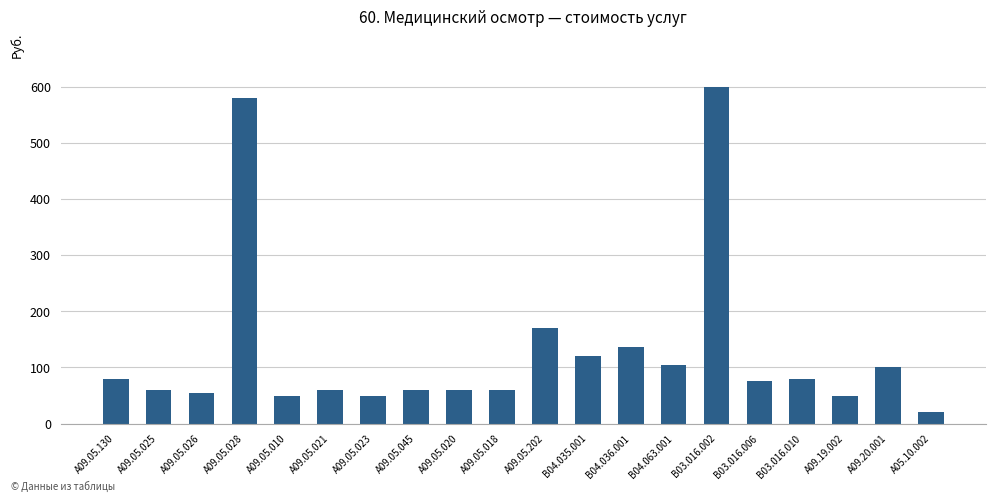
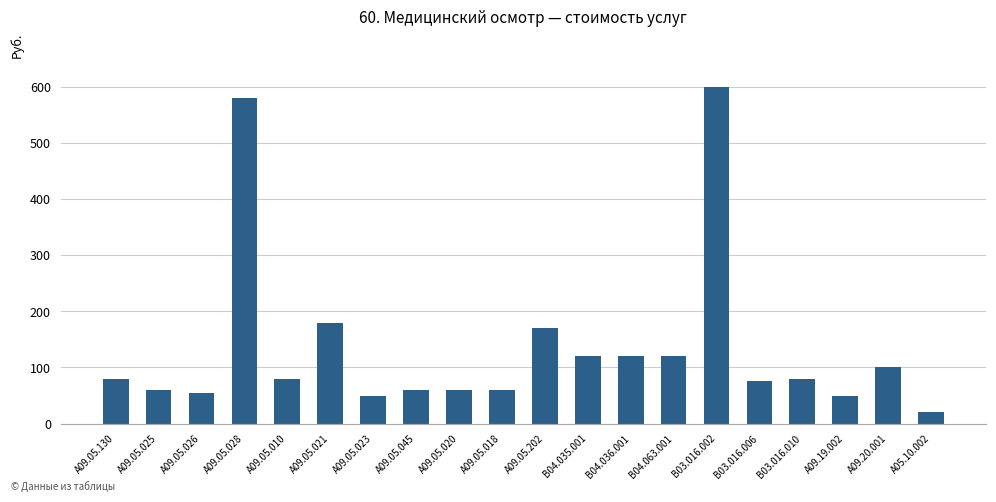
A09.05.010: 50 -> 80
A09.05.021: 60 -> 180
B04.036.001: 140 -> 120
B04.063.001: 100 -> 120
